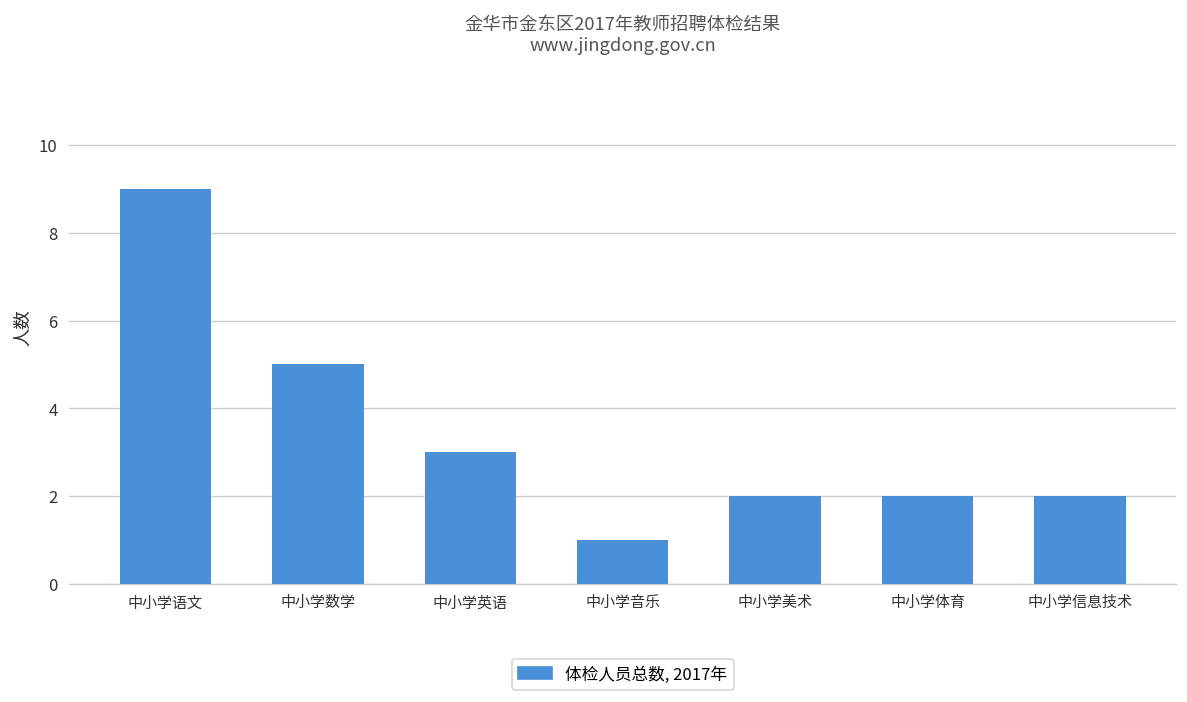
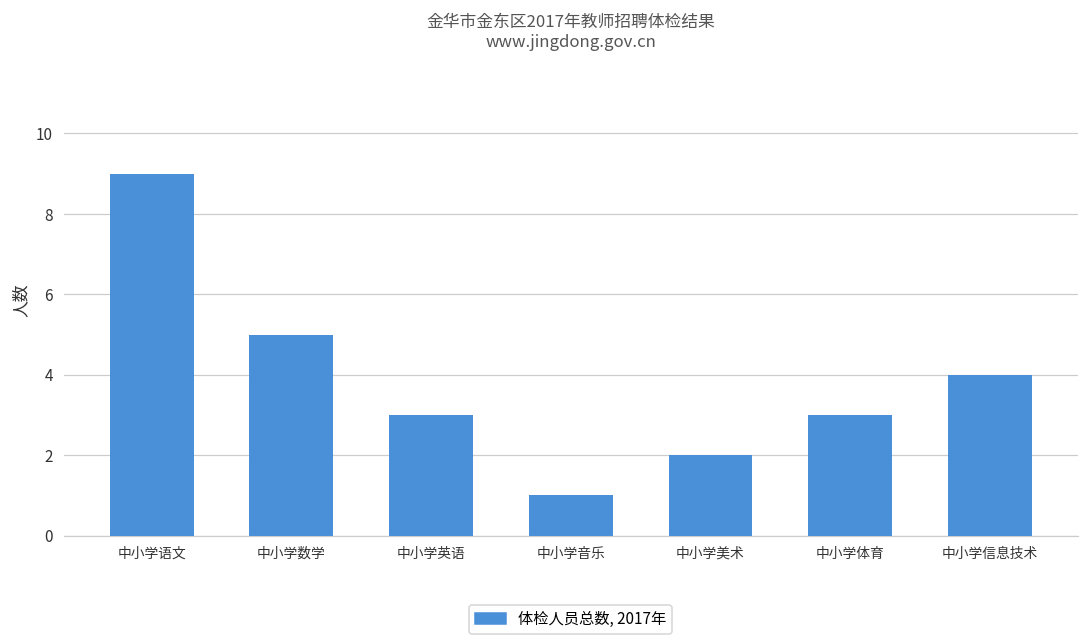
中小学体育: 2 -> 3
中小学信息技术: 2 -> 4
